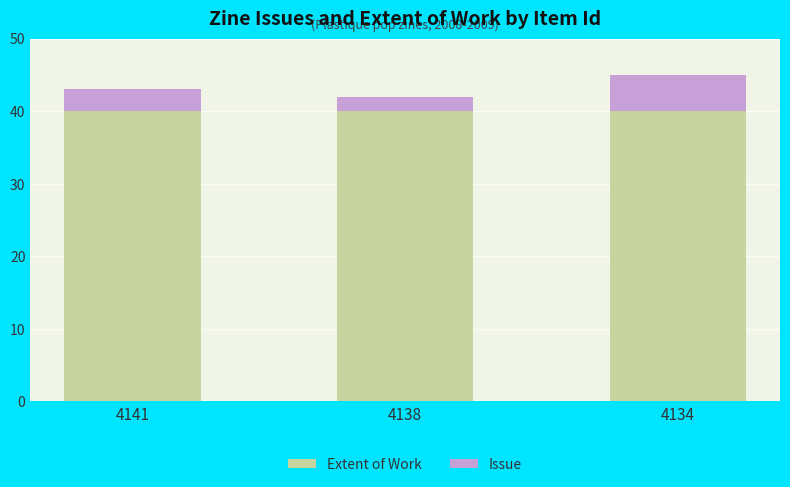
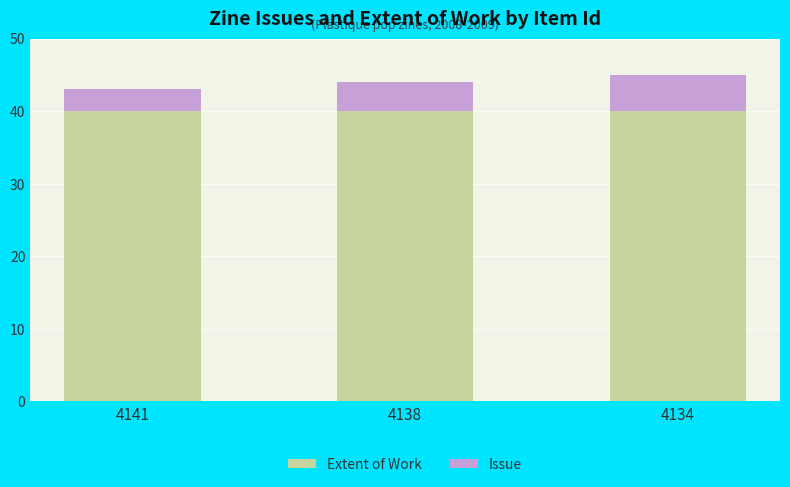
Issue, 4138: 2 -> 4
